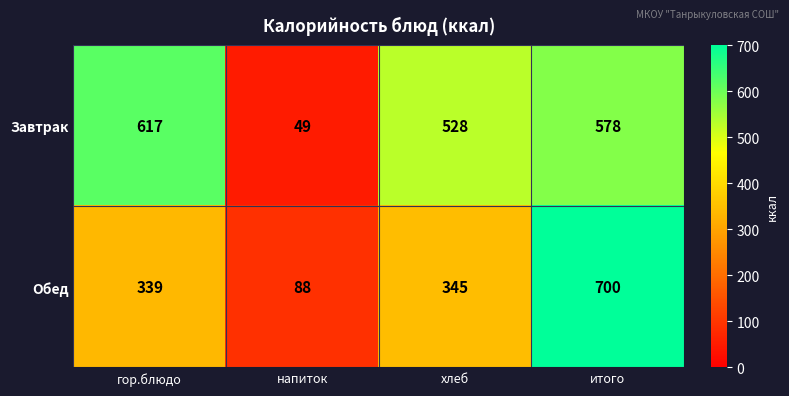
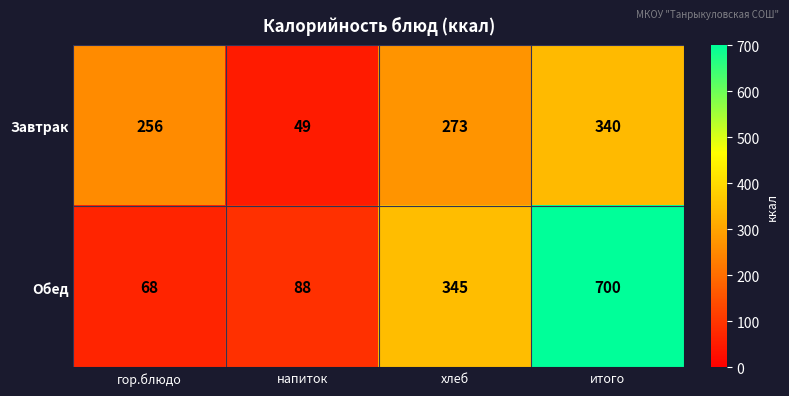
Завтрак, гор.блюдо: 617 -> 256
Завтрак, хлеб: 528 -> 273
Завтрак, итого: 578 -> 340
Обед, гор.блюдо: 339 -> 68
